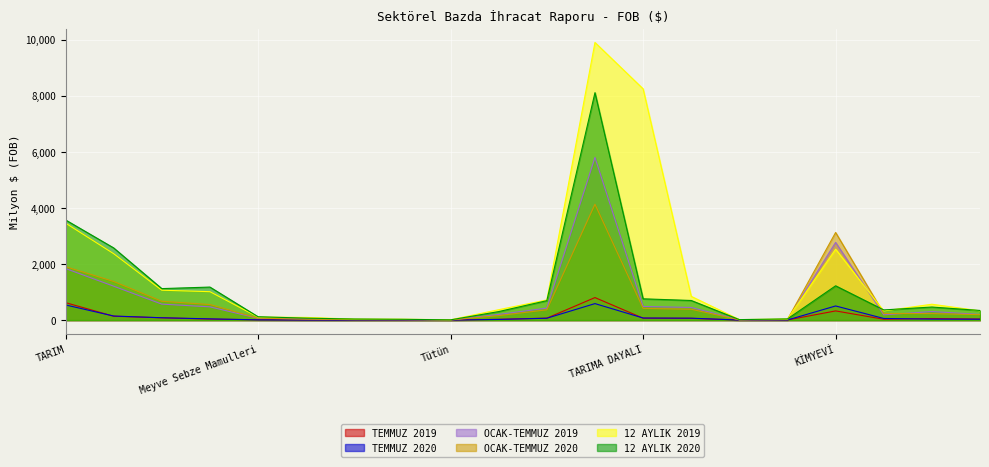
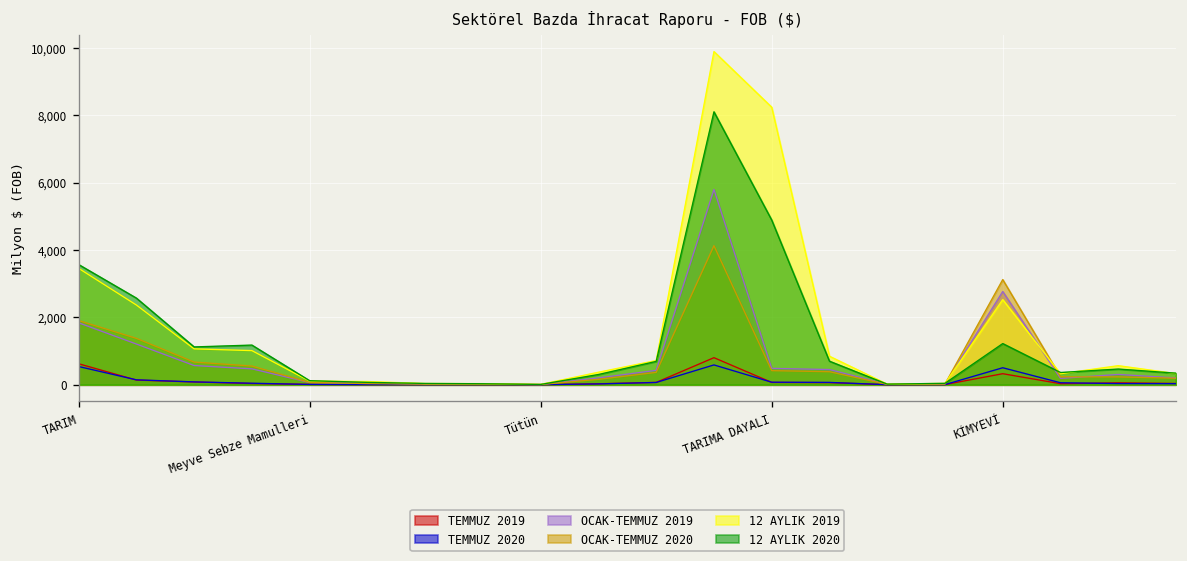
12 AYLIK 2020, TARIMA DAYALI: 800 -> 4,900
